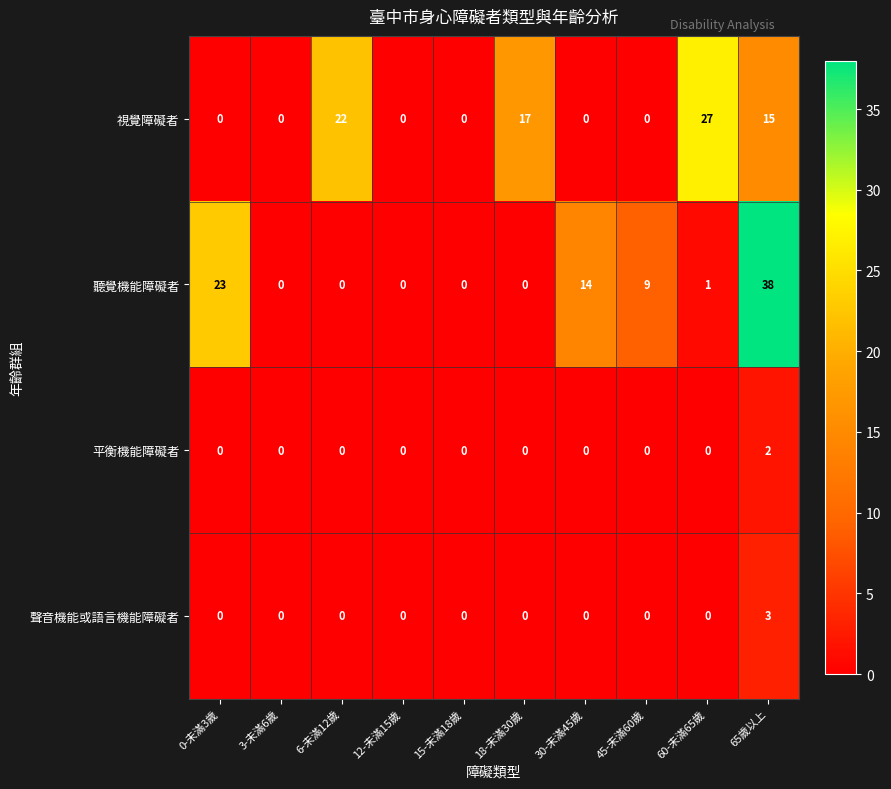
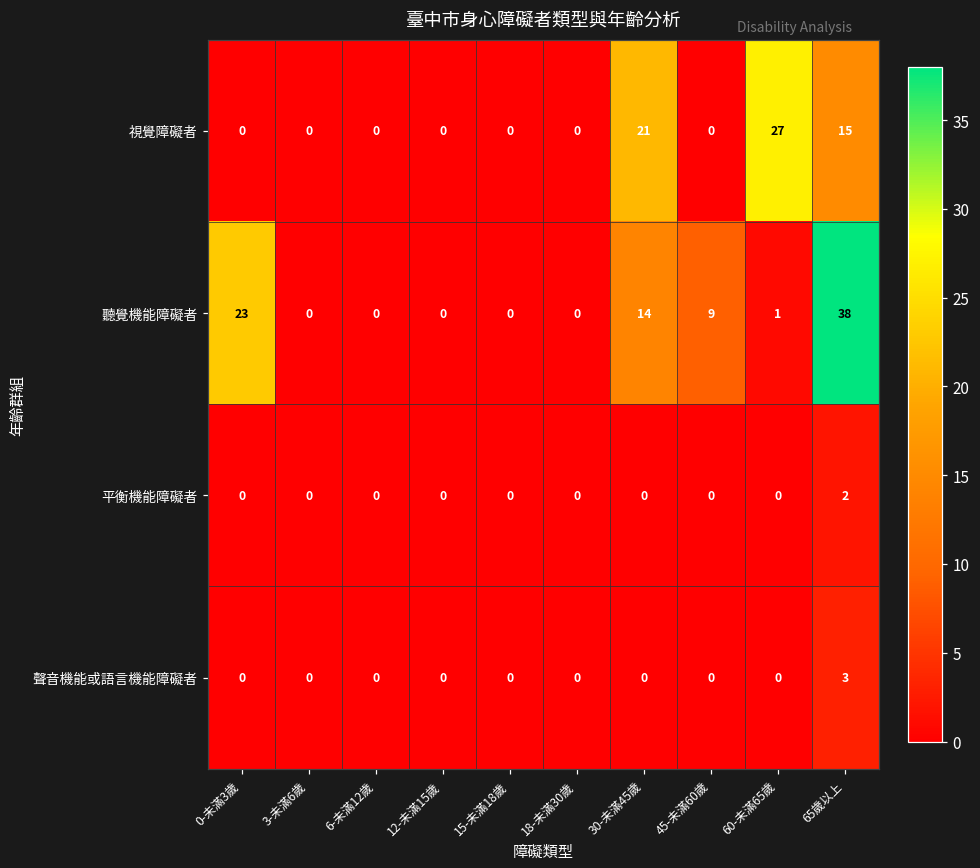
視覺障礙者, 6-未滿12歲: 22 -> 0
視覺障礙者, 18-未滿30歲: 17 -> 0
視覺障礙者, 30-未滿45歲: 0 -> 21
